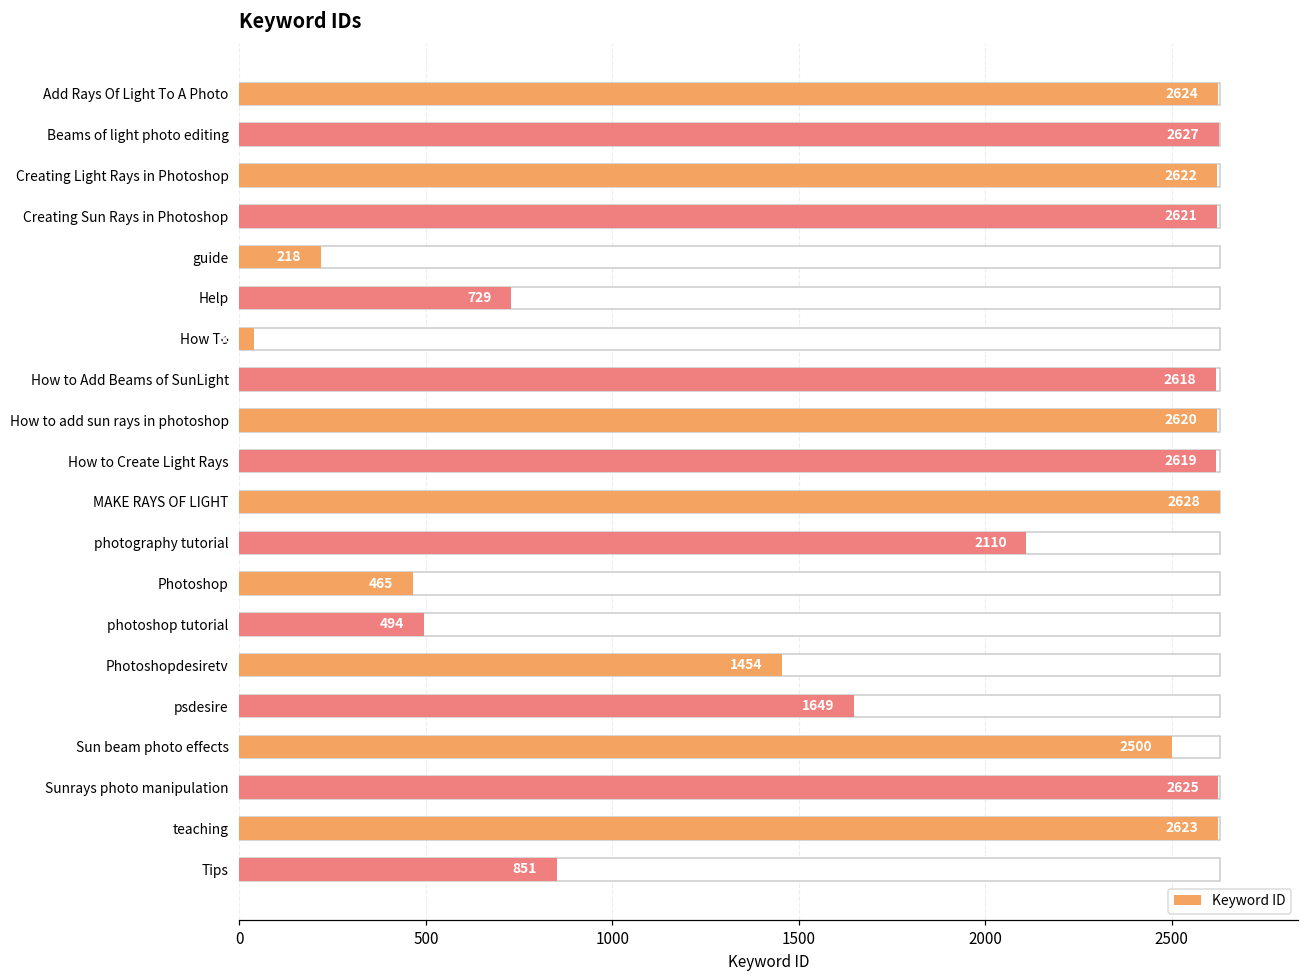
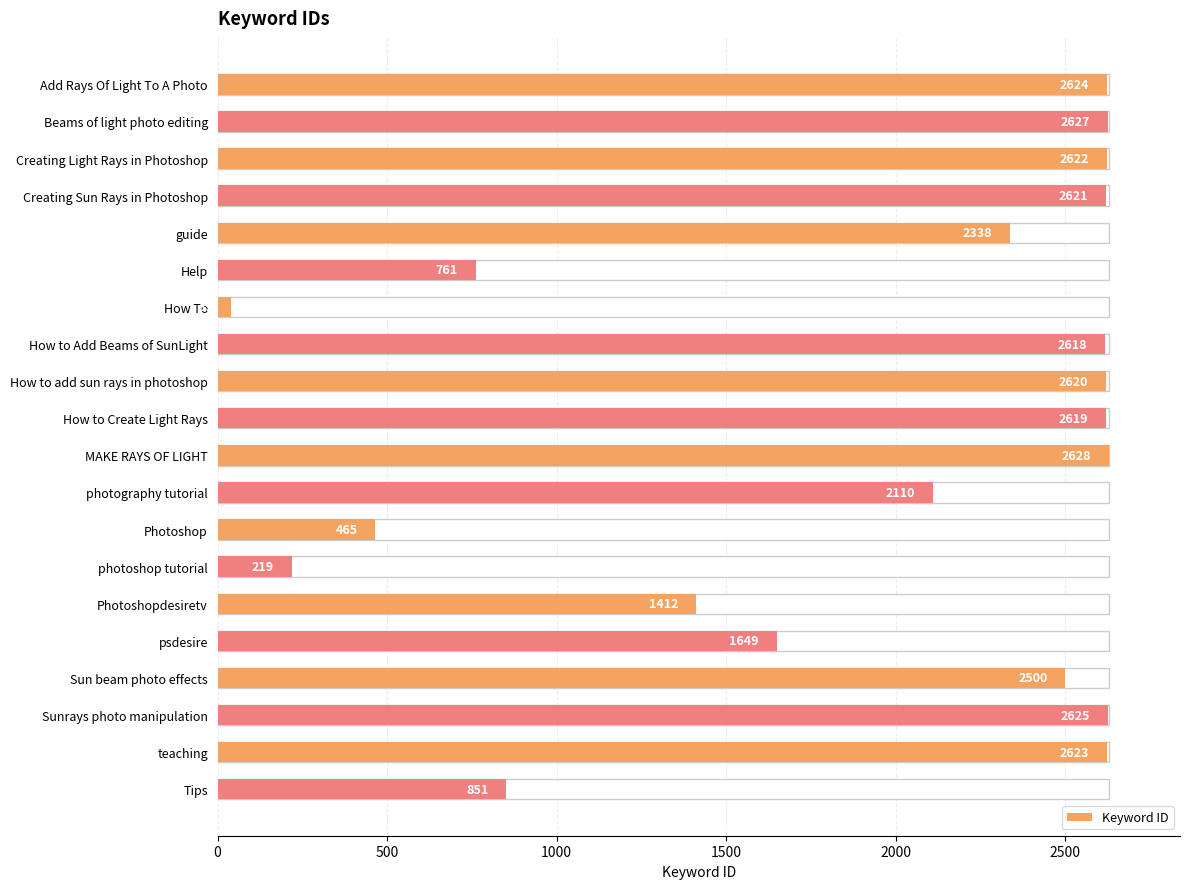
Keyword ID, guide: 218 -> 2338
Keyword ID, Help: 729 -> 761
Keyword ID, photoshop tutorial: 494 -> 219
Keyword ID, Photoshopdesiretv: 1454 -> 1412
